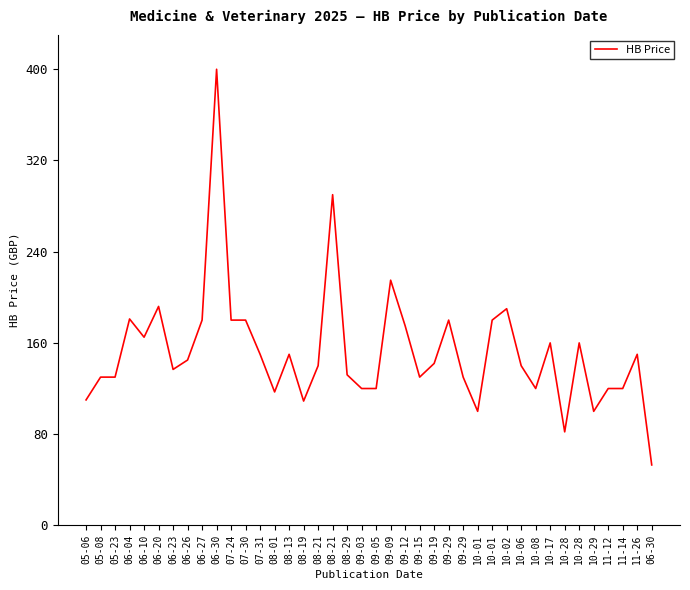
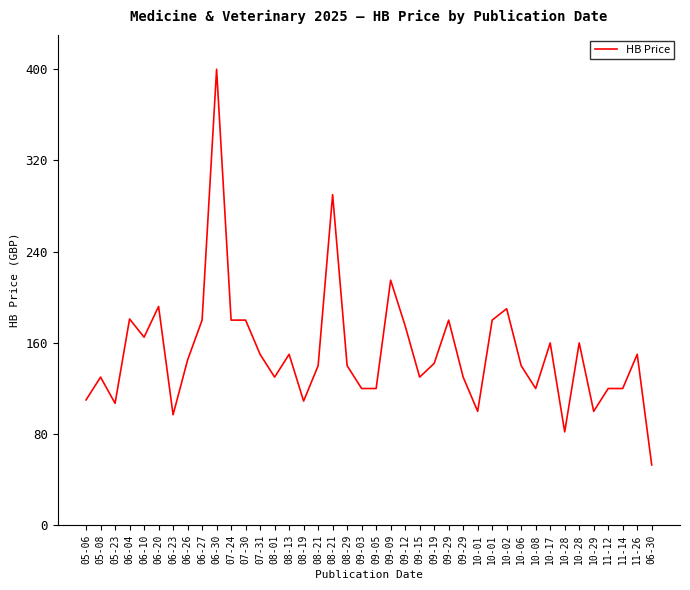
05-23: 130 -> 107
06-23: 137 -> 97
08-01: 117 -> 130
08-29: 132 -> 140
